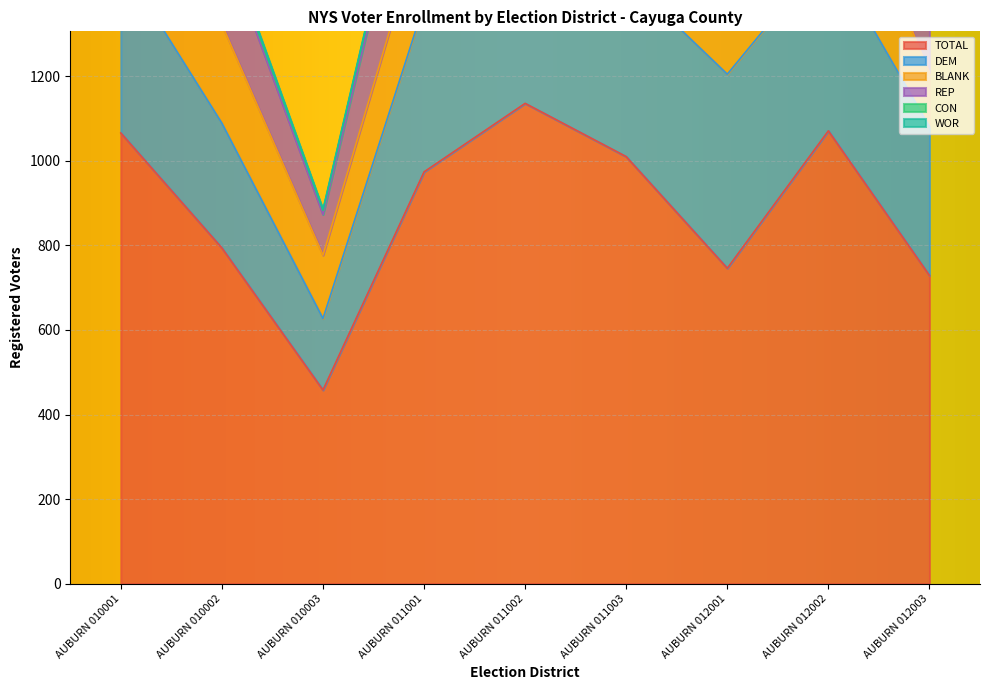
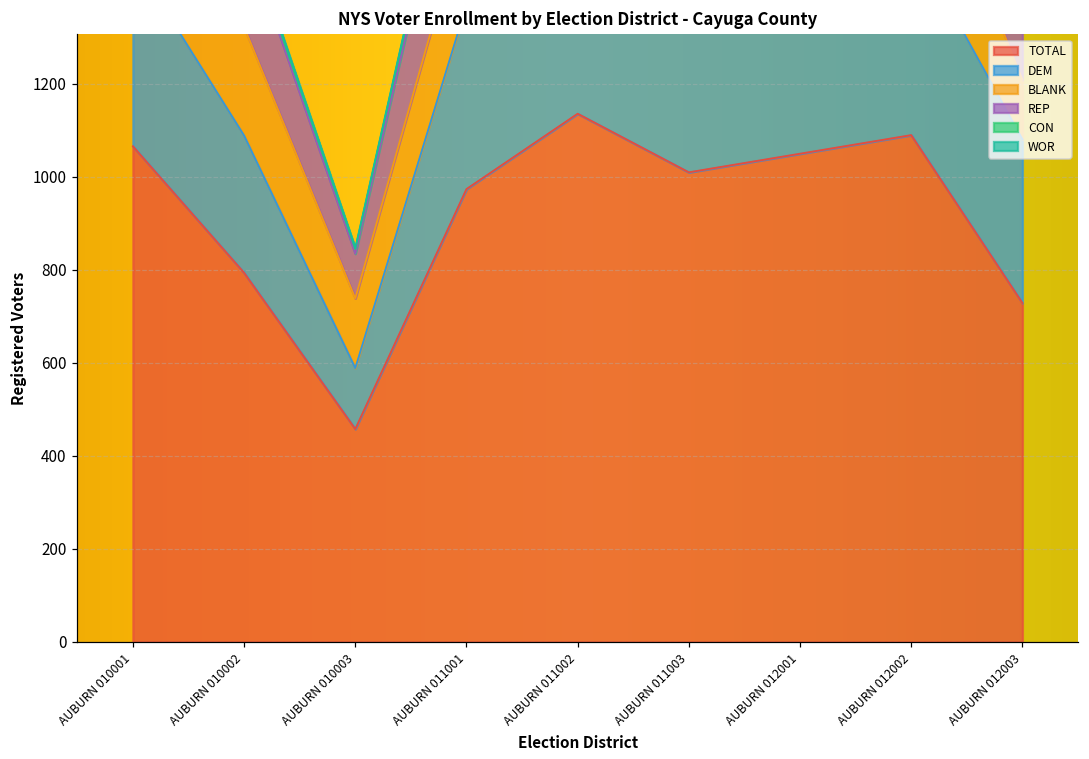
DEM, AUBURN 010003: 170 -> 130
TOTAL, AUBURN 012001: 750 -> 1050
TOTAL, AUBURN 012002: 1070 -> 1090
